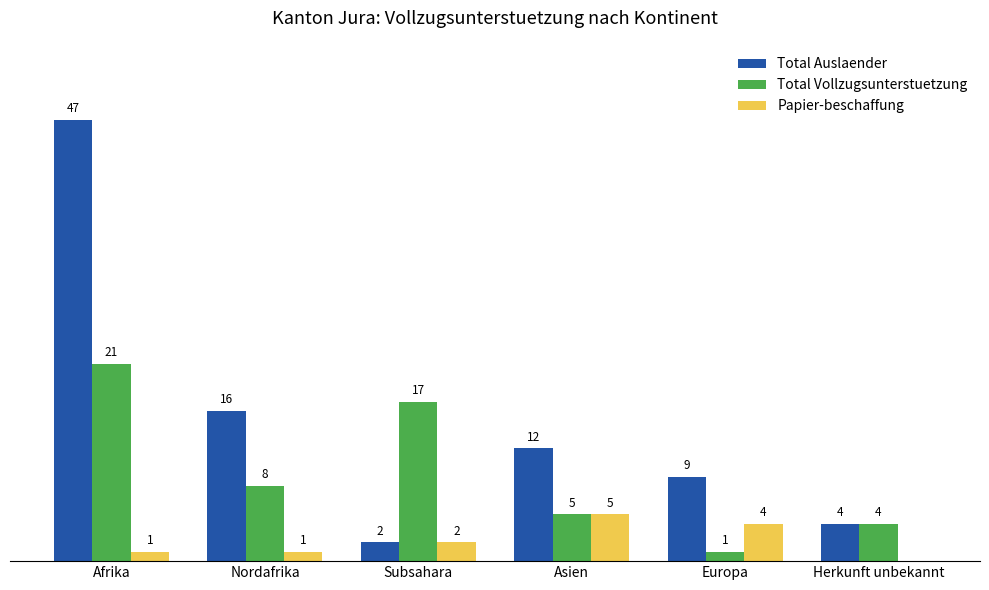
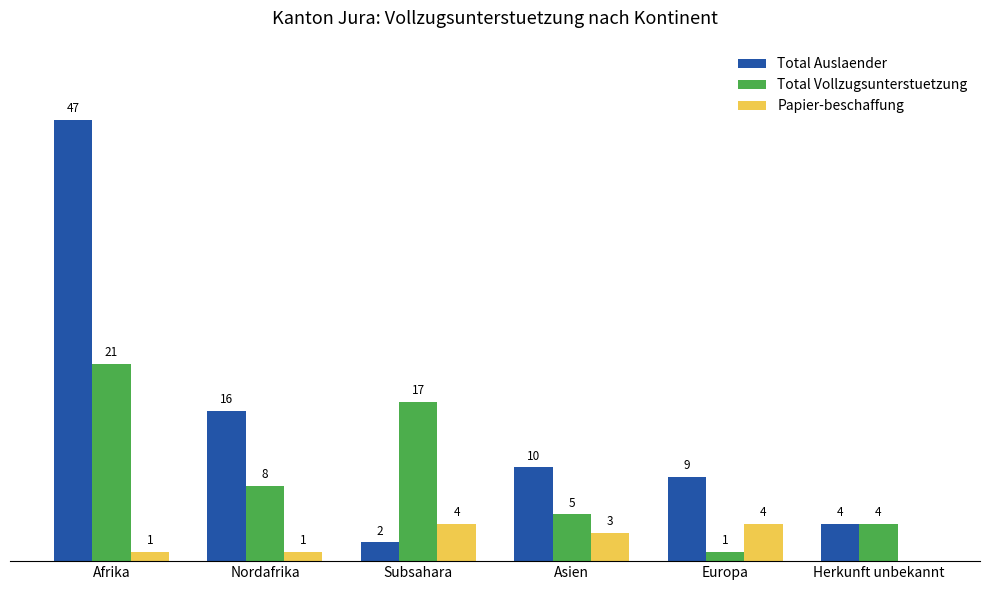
Papier-beschaffung, Subsahara: 2 -> 4
Total Auslaender, Asien: 12 -> 10
Papier-beschaffung, Asien: 5 -> 3
